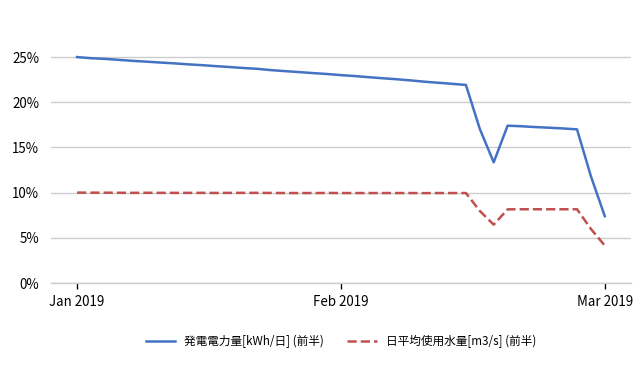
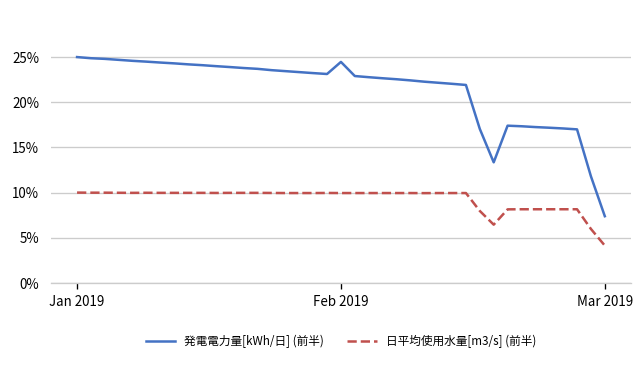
発電電力量[kWh/日] (前半), Feb 2019: 23% -> 24%
